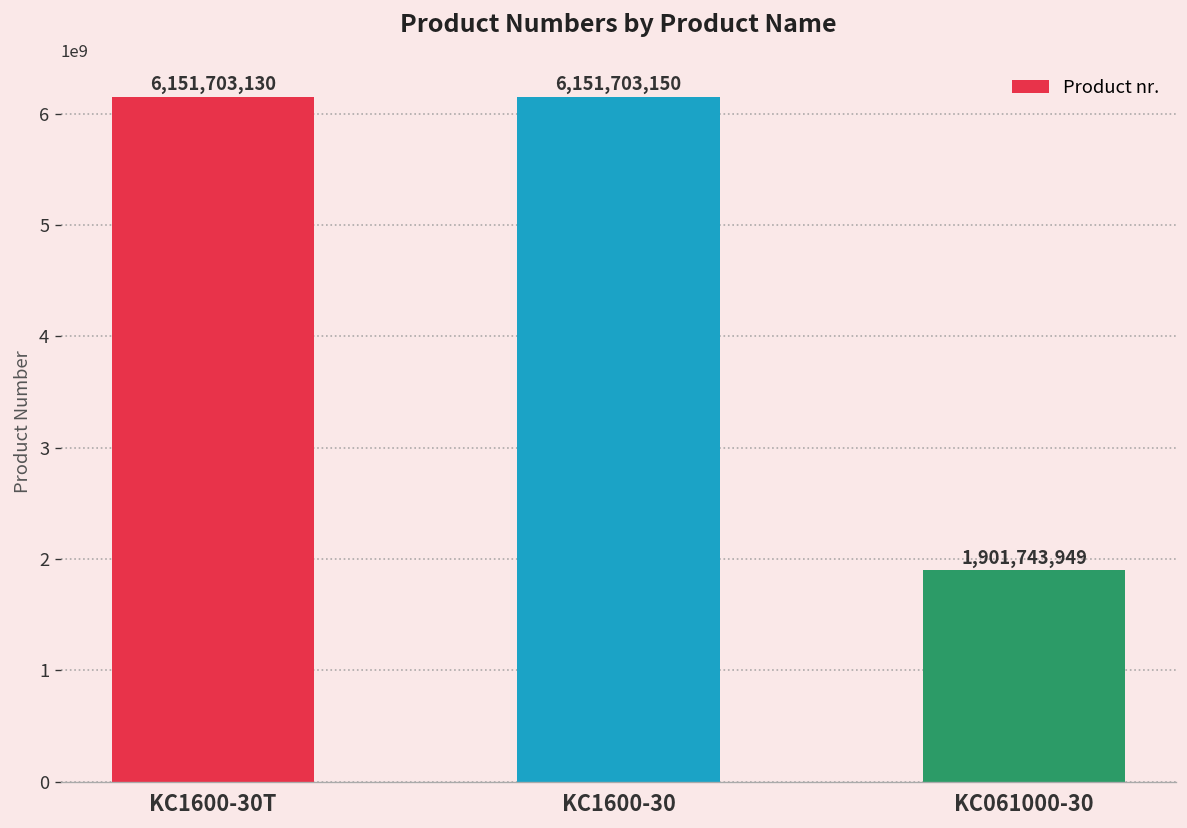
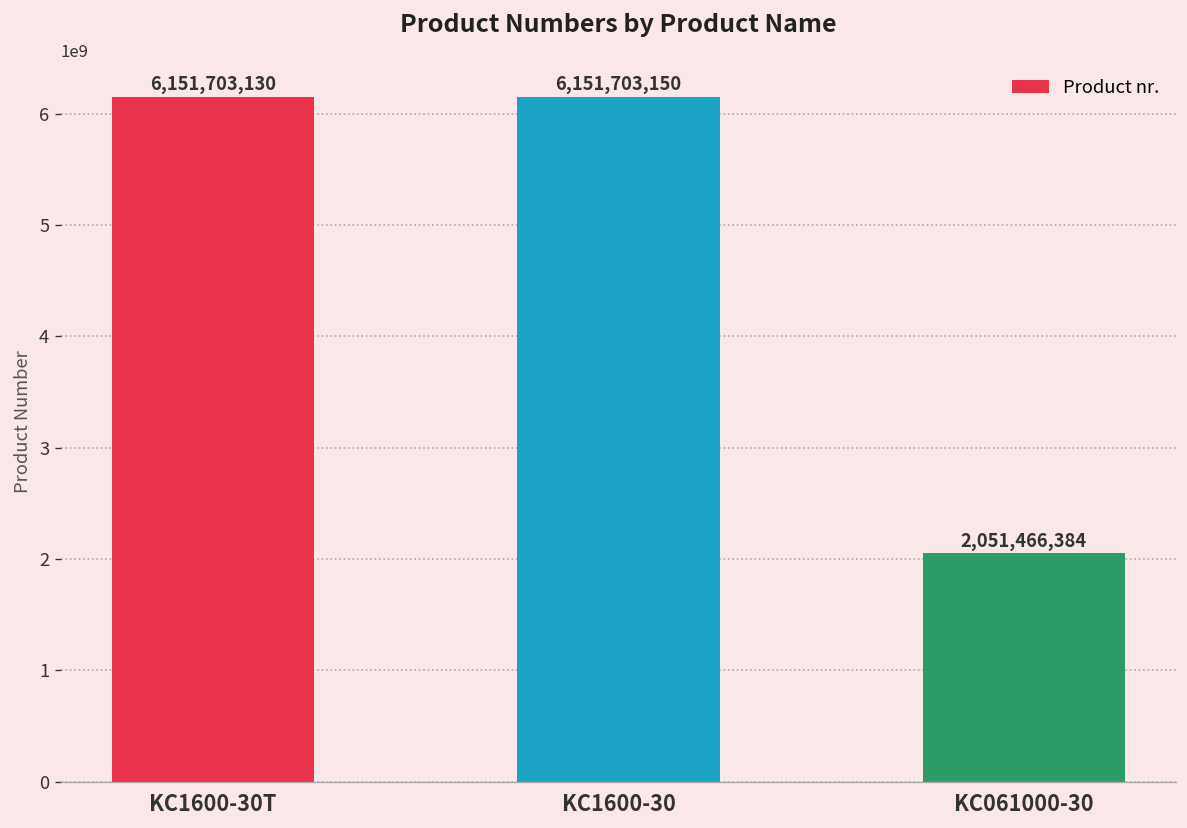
KC061000-30: 1,901,743,949 -> 2,051,466,384
